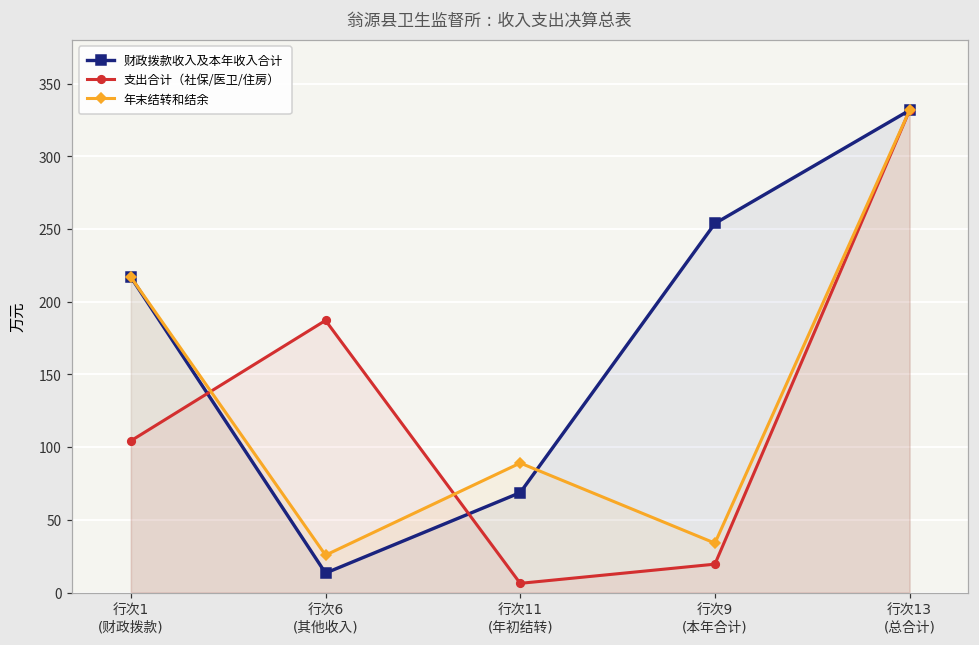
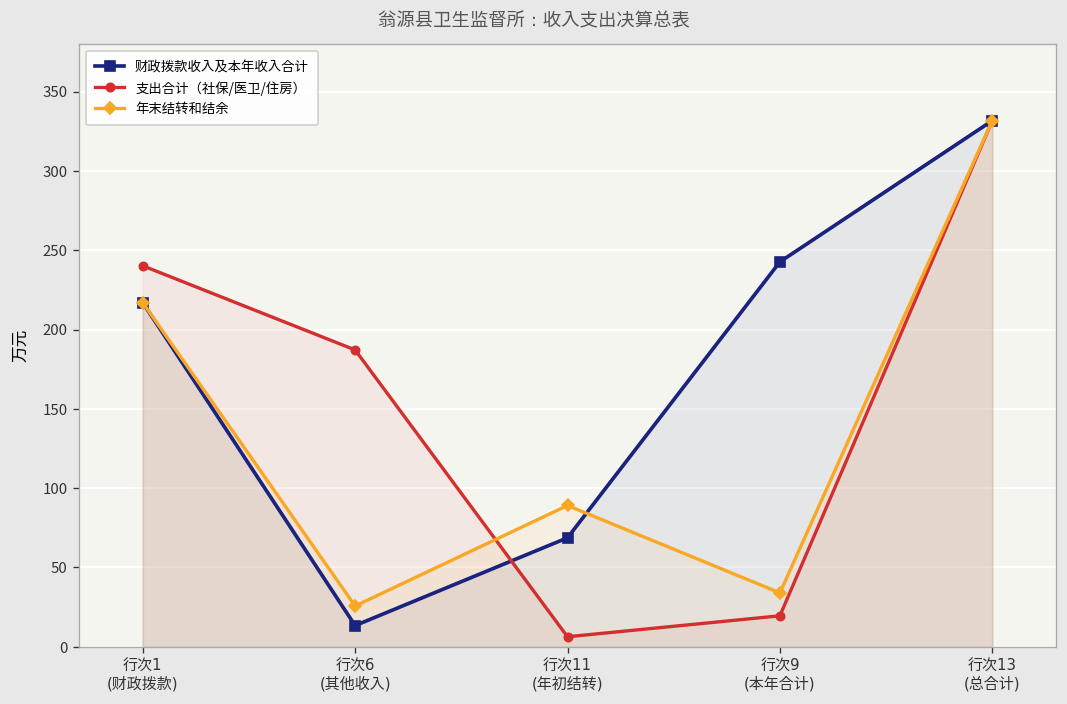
支出合计（社保/医卫/住房）, 行次1 (财政拨款): 104 -> 240
财政拨款收入及本年收入合计, 行次9 (本年合计): 254 -> 243
